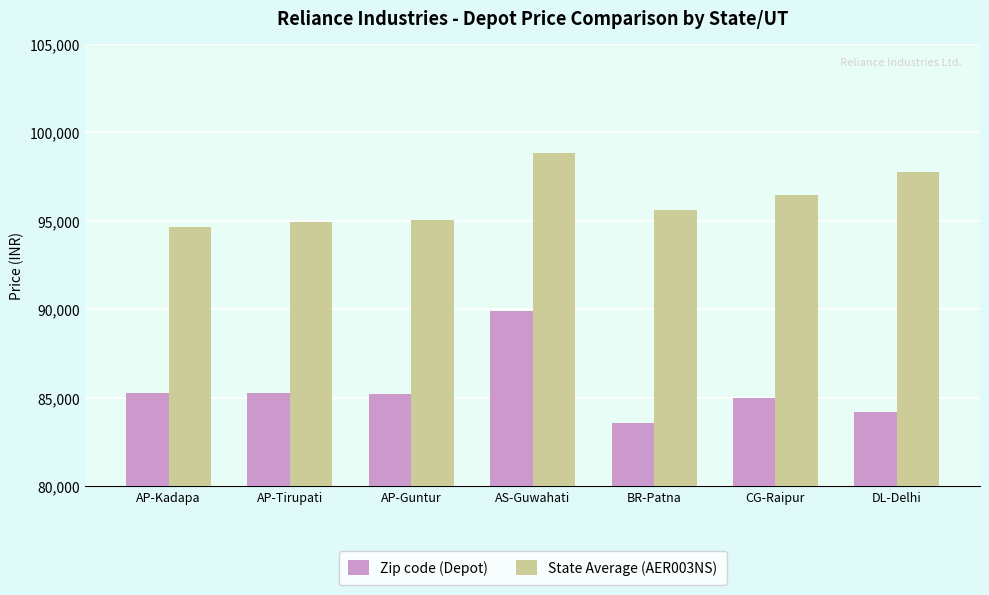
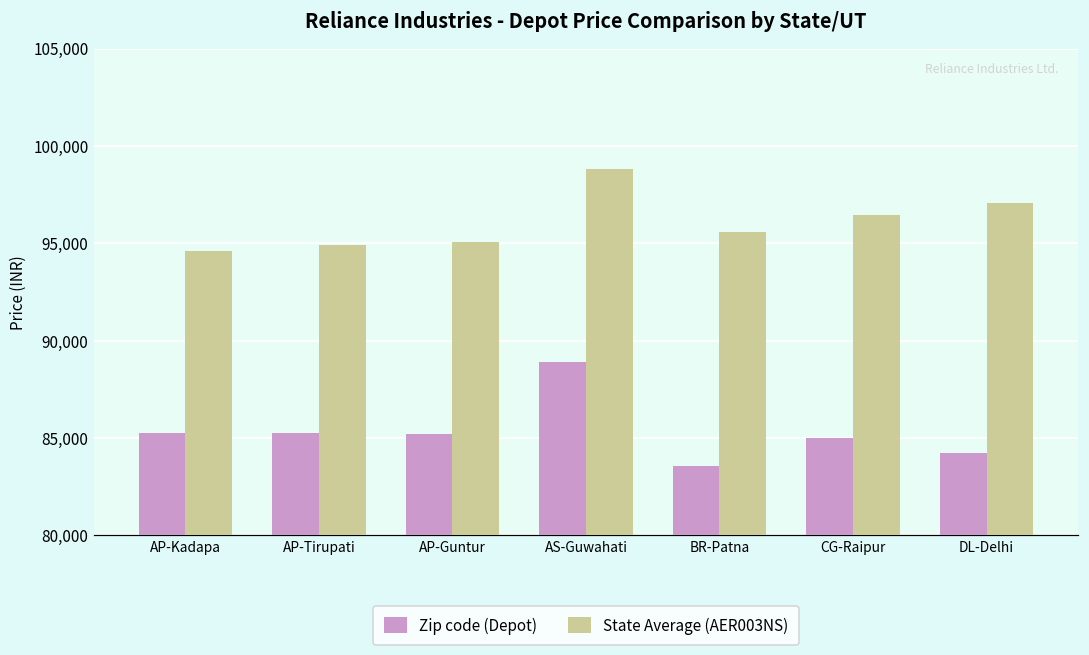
Zip code (Depot), AS-Guwahati: 89,900 -> 88,900
State Average (AER003NS), DL-Delhi: 97,700 -> 97,100
